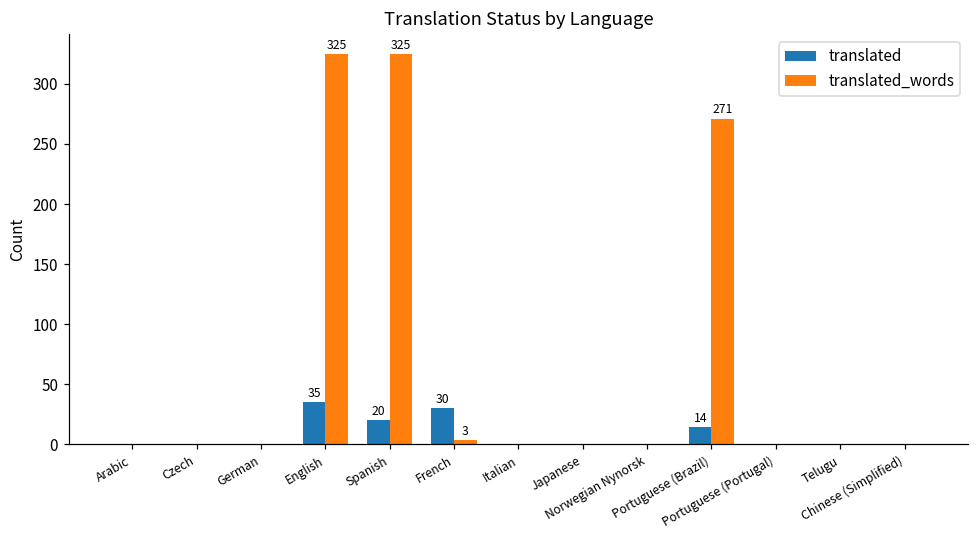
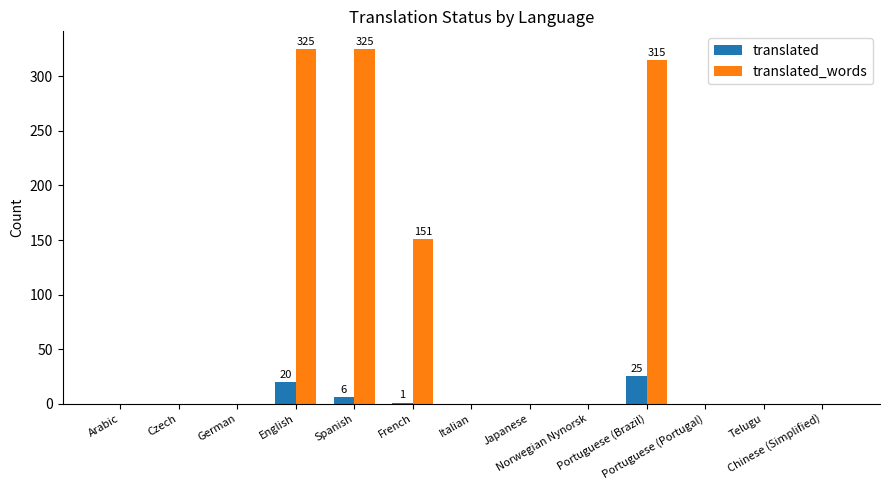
translated, English: 35 -> 20
translated, Spanish: 20 -> 6
translated, French: 30 -> 1
translated_words, French: 3 -> 151
translated, Portuguese (Brazil): 14 -> 25
translated_words, Portuguese (Brazil): 271 -> 315
